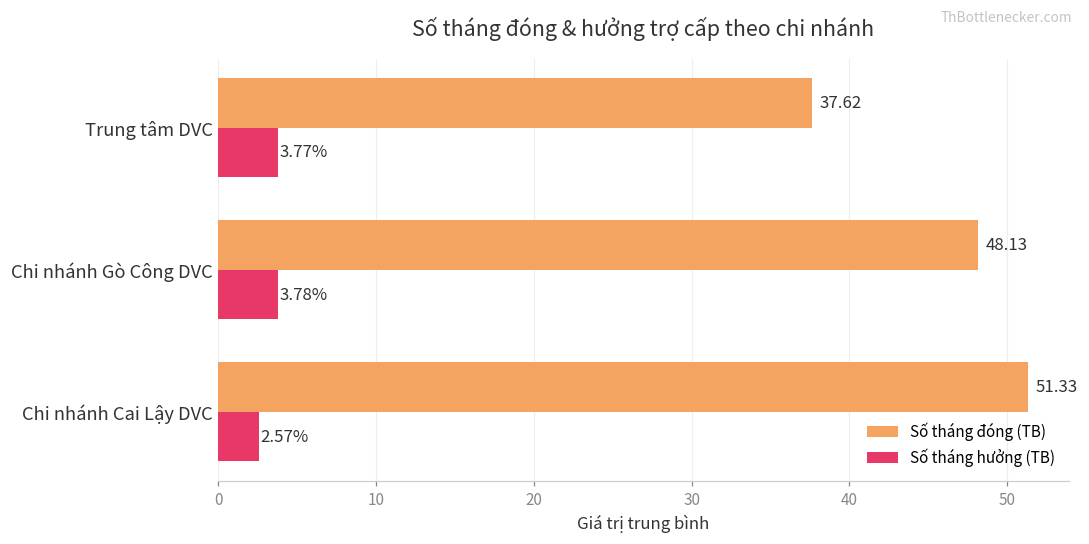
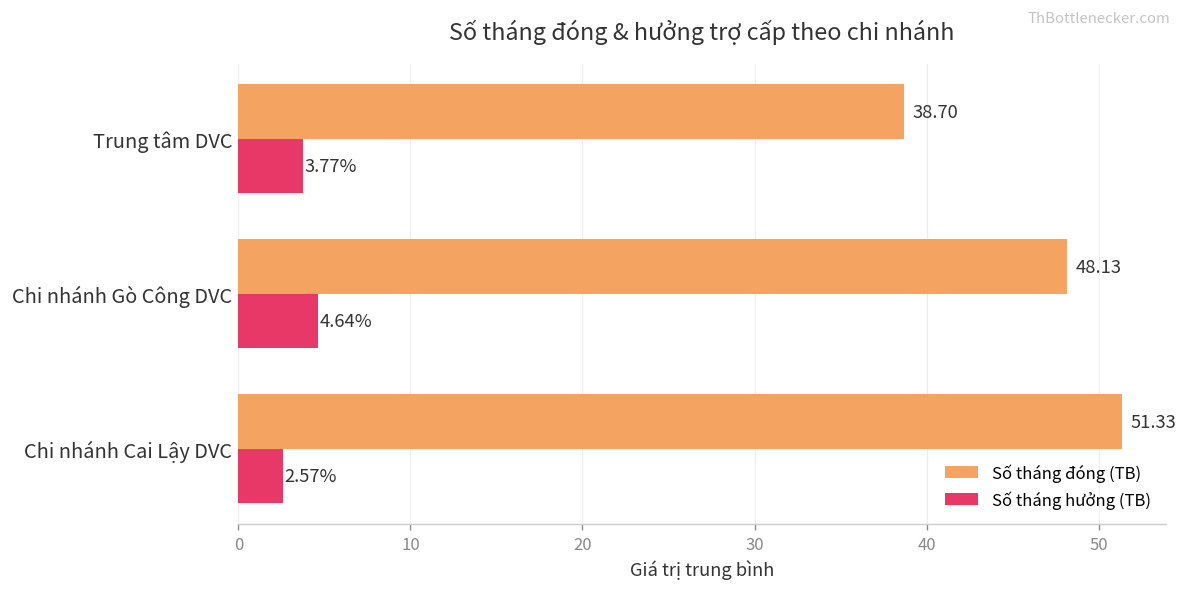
Số tháng đóng (TB), Trung tâm DVC: 37.62 -> 38.70
Số tháng hưởng (TB), Chi nhánh Gò Công DVC: 3.78% -> 4.64%
